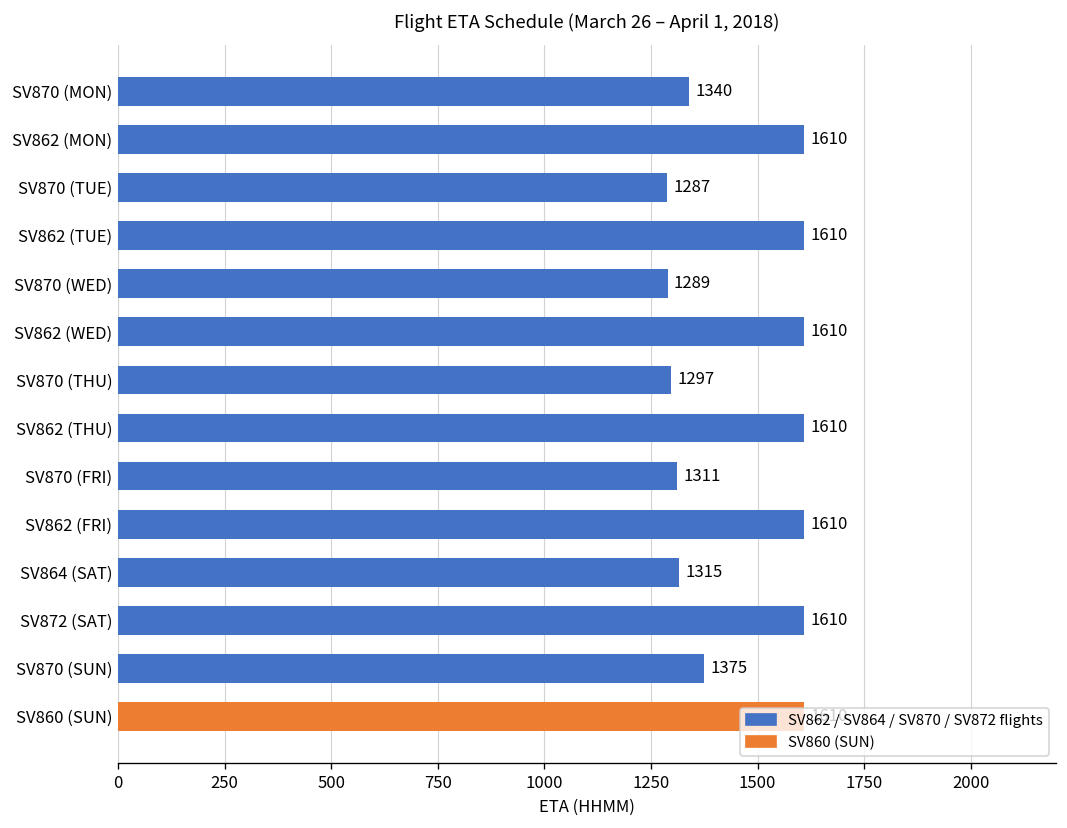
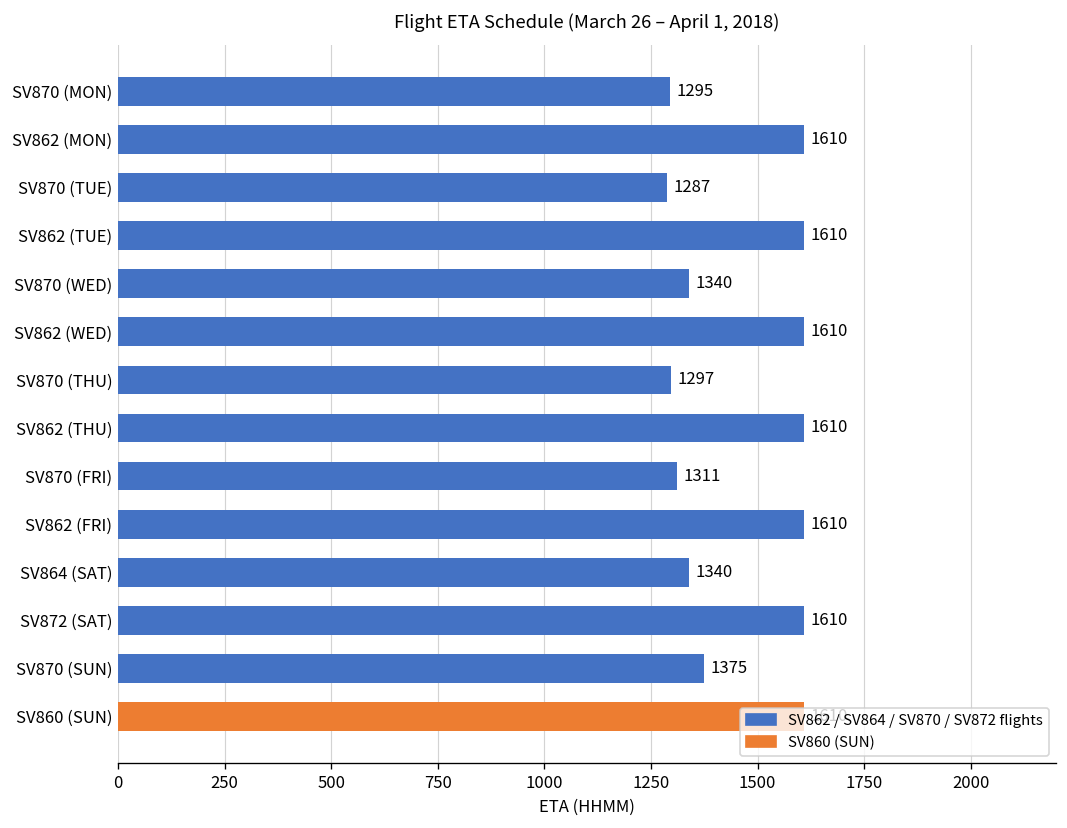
SV870 (MON): 1340 -> 1295
SV870 (WED): 1289 -> 1340
SV864 (SAT): 1315 -> 1340
